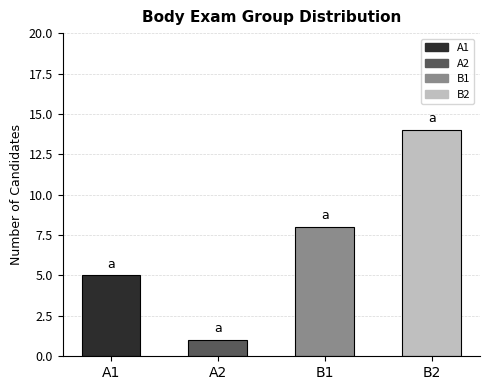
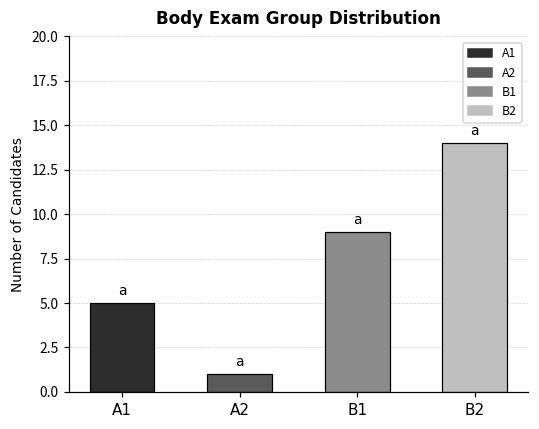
B1: 8 -> 9
